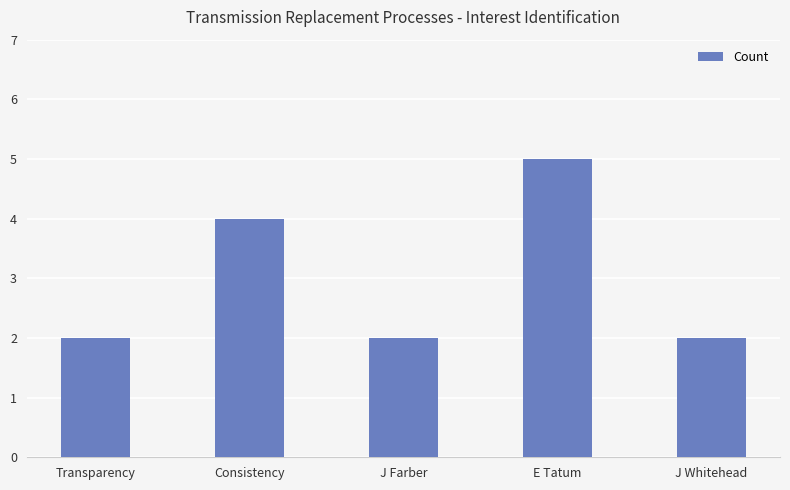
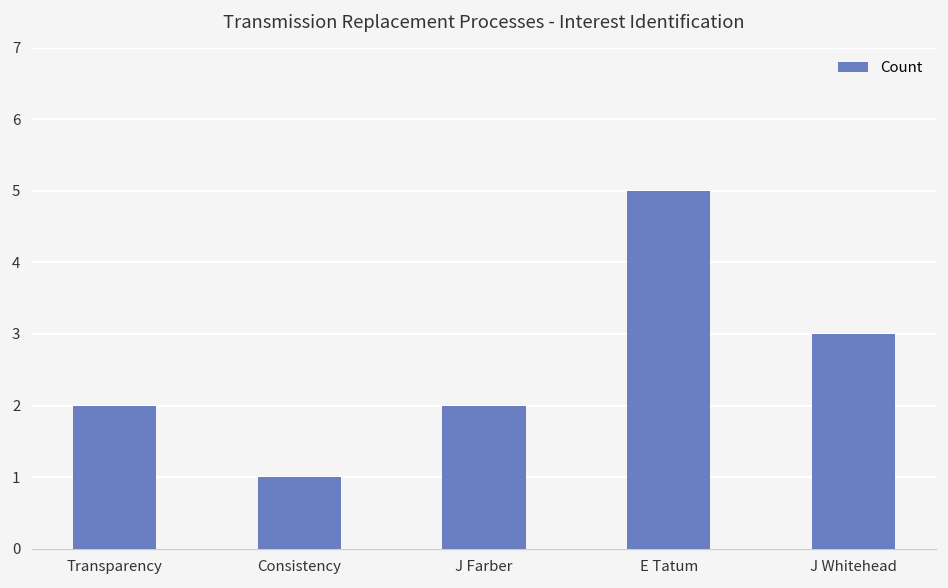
Consistency: 4 -> 1
J Whitehead: 2 -> 3
